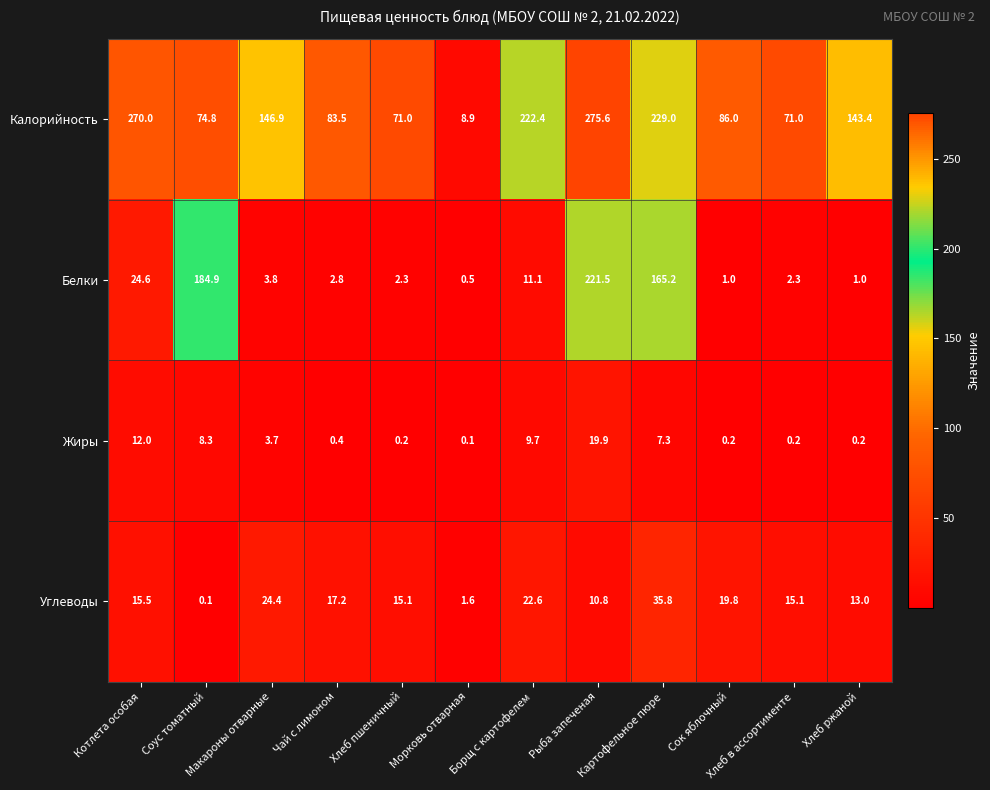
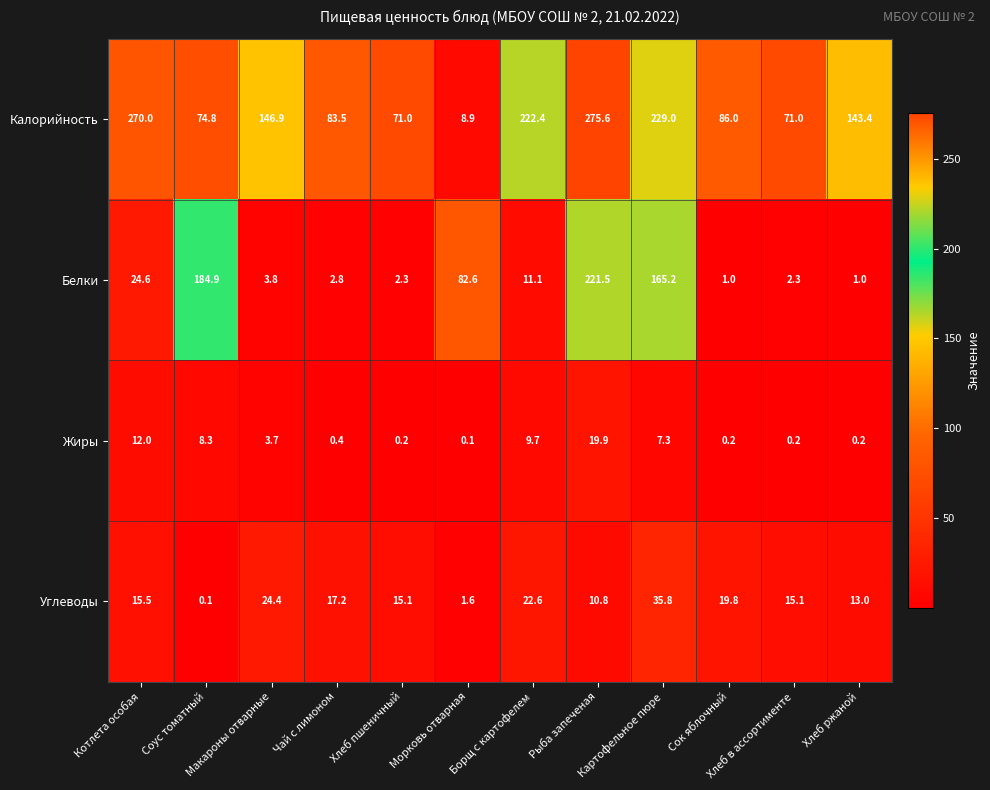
Белки, Морковь отварная: 0.5 -> 82.6
